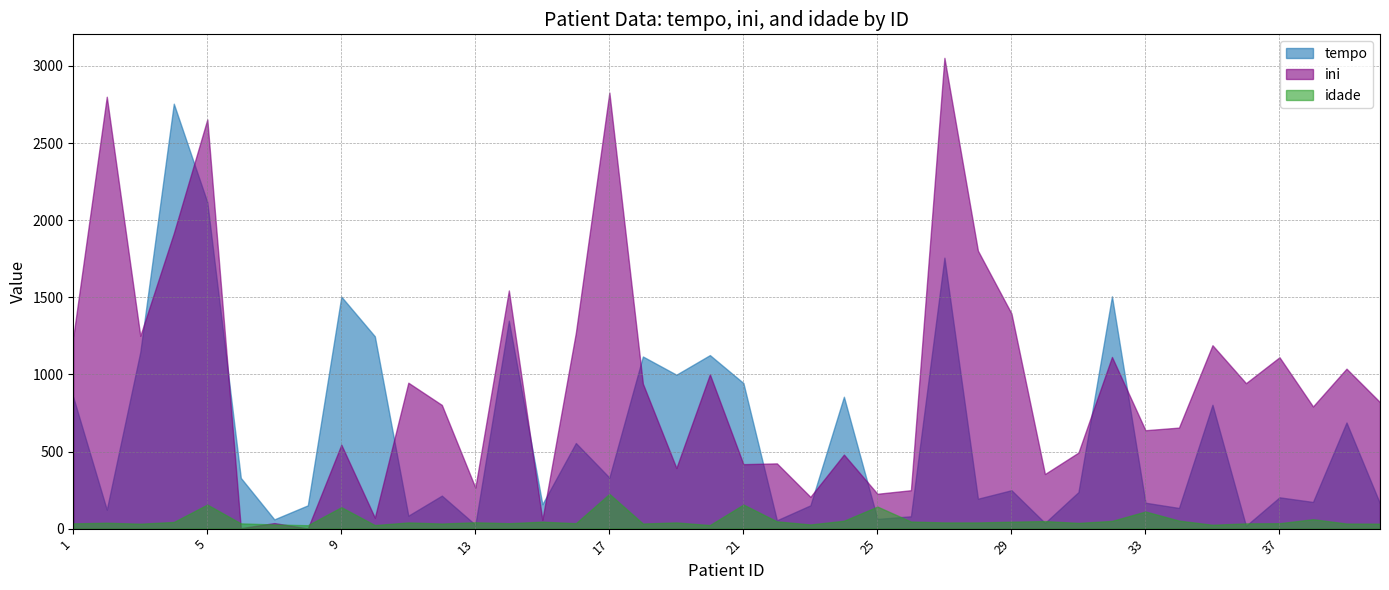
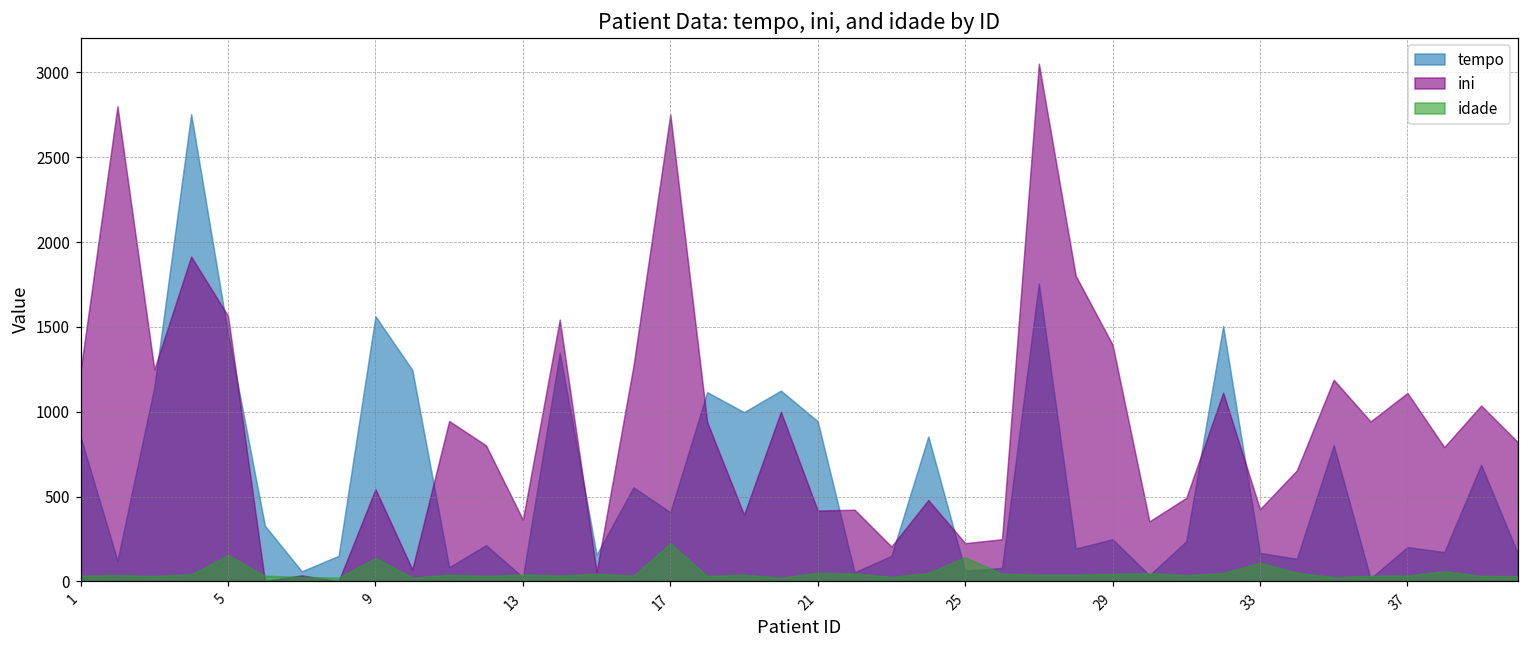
tempo, 5: 2120 -> 1460
ini, 5: 2650 -> 1570
tempo, 9: 1500 -> 1560
ini, 13: 270 -> 360
tempo, 17: 330 -> 410
ini, 17: 2830 -> 2750
idade, 21: 160 -> 50
ini, 33: 640 -> 430
